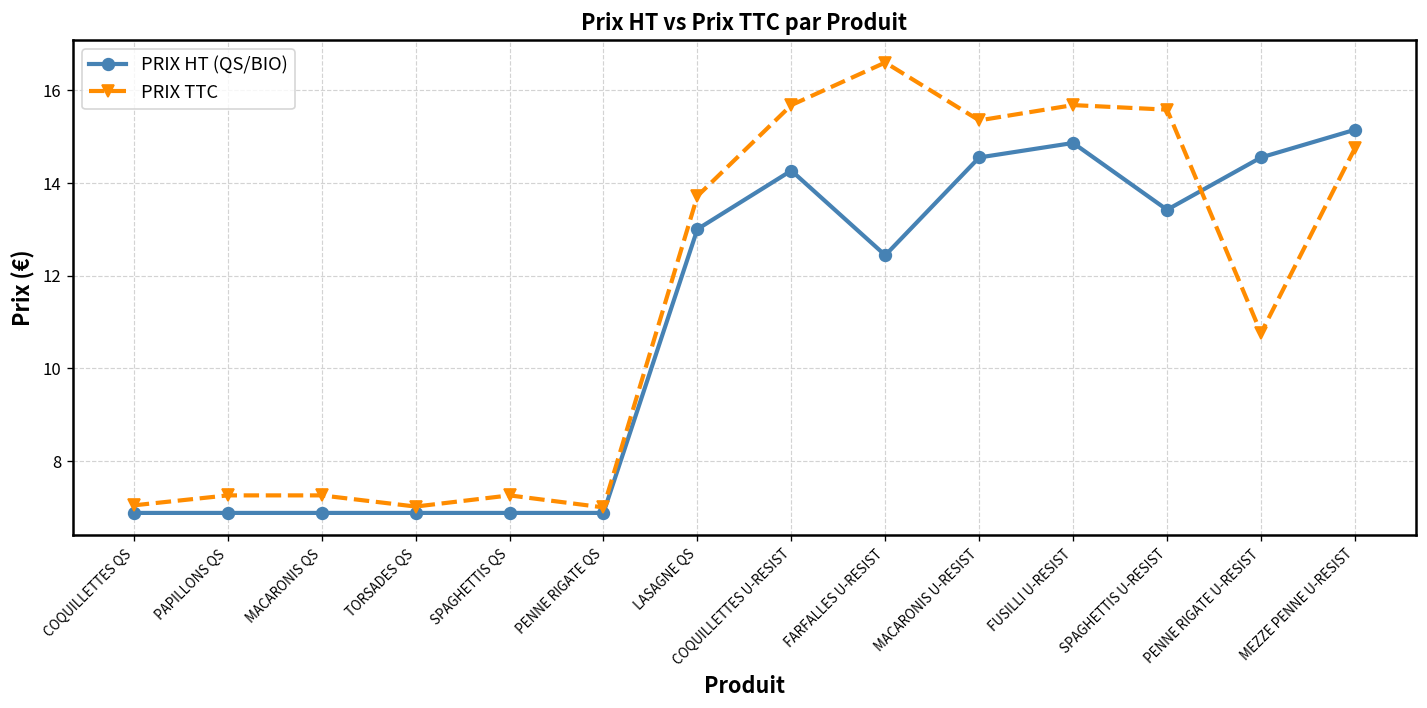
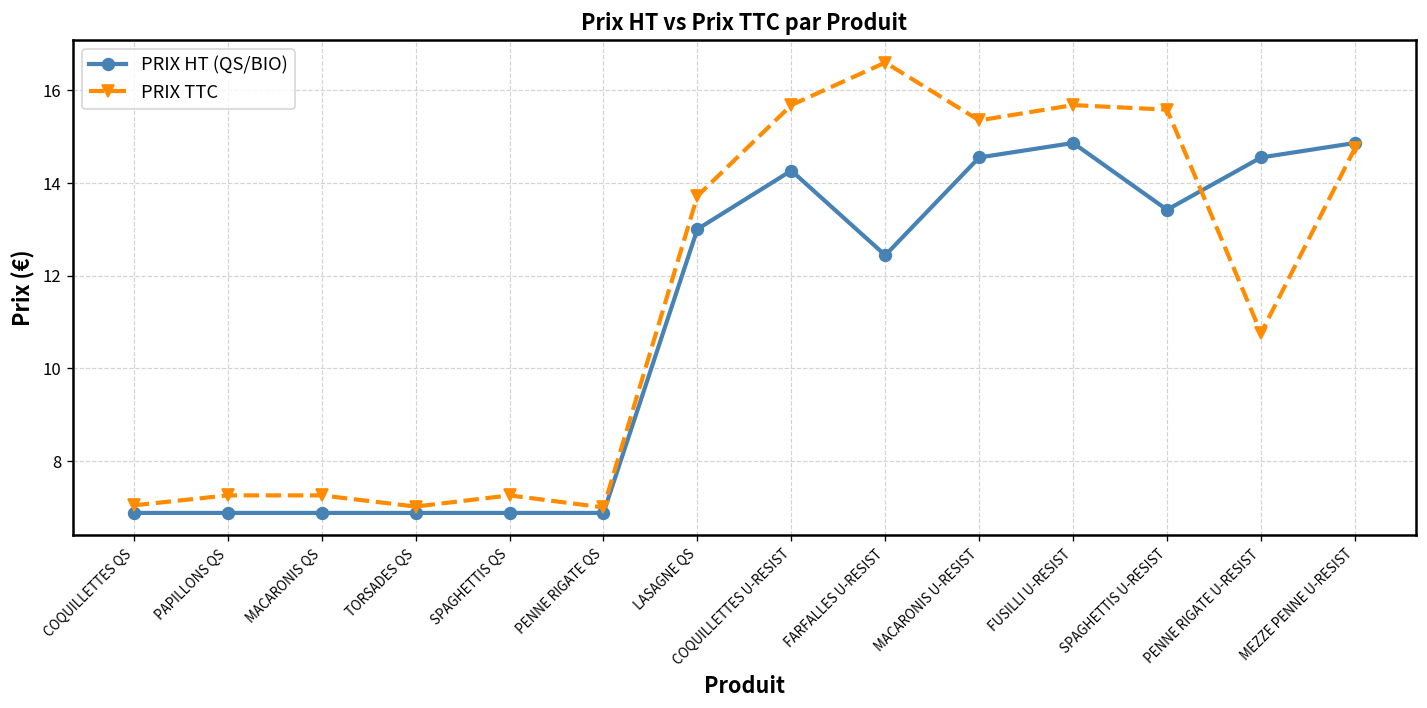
PRIX HT (QS/BIO), MEZZE PENNE U-RESIST: 15.2 -> 14.9
